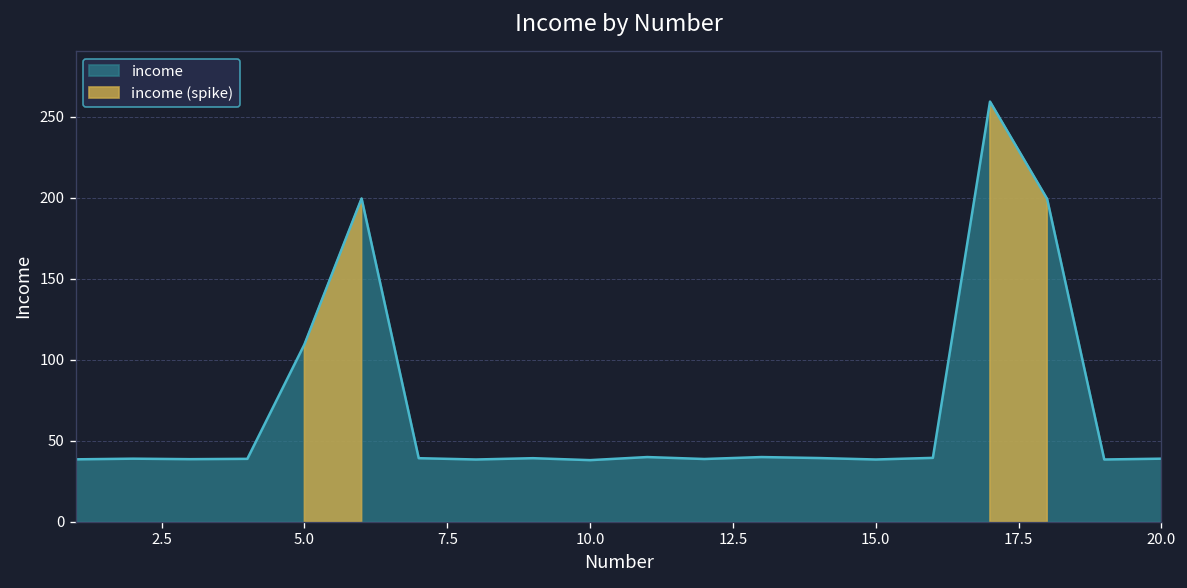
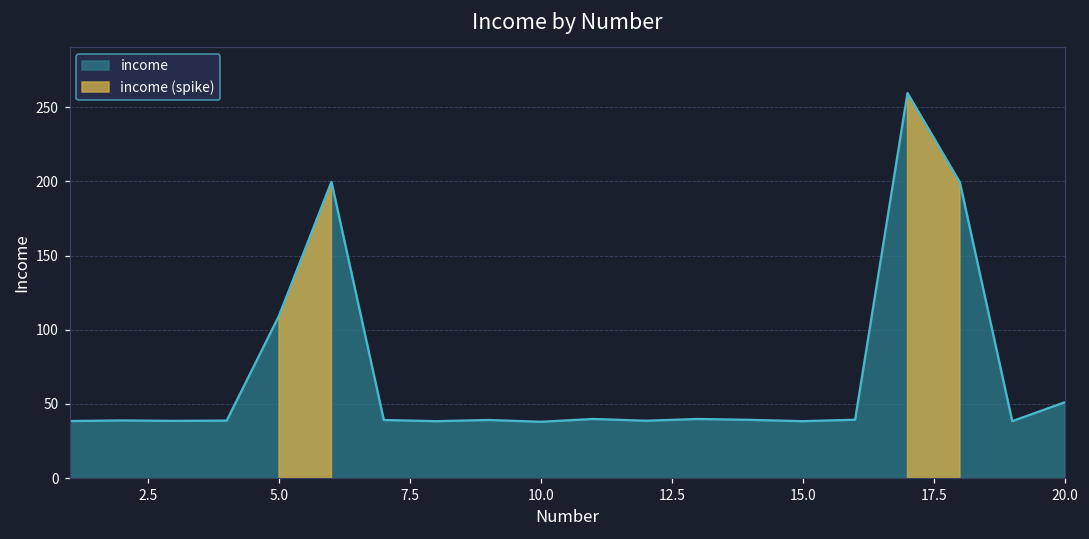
20.0: 39 -> 51
